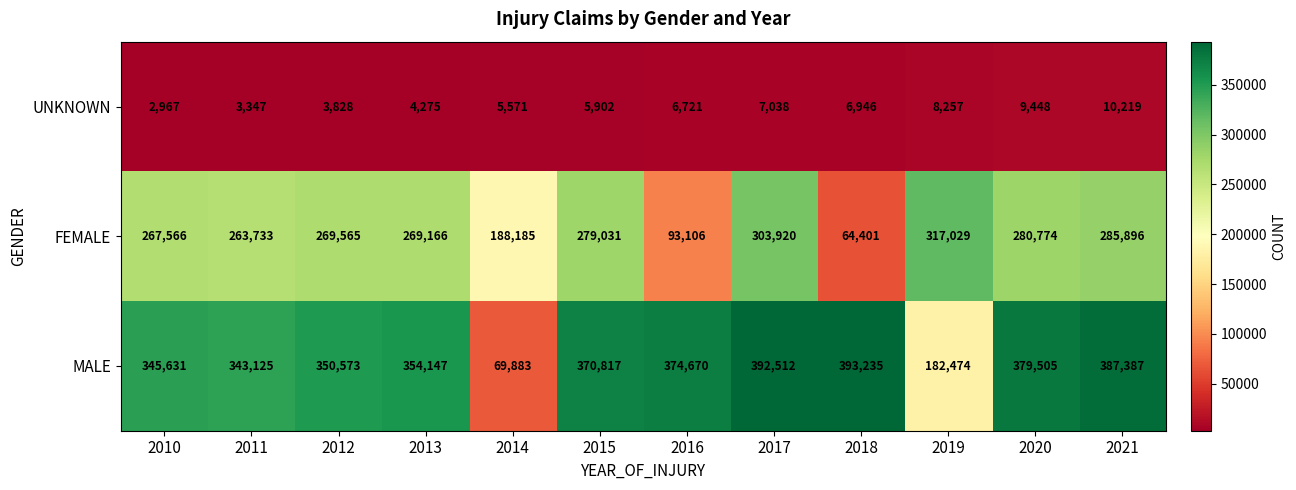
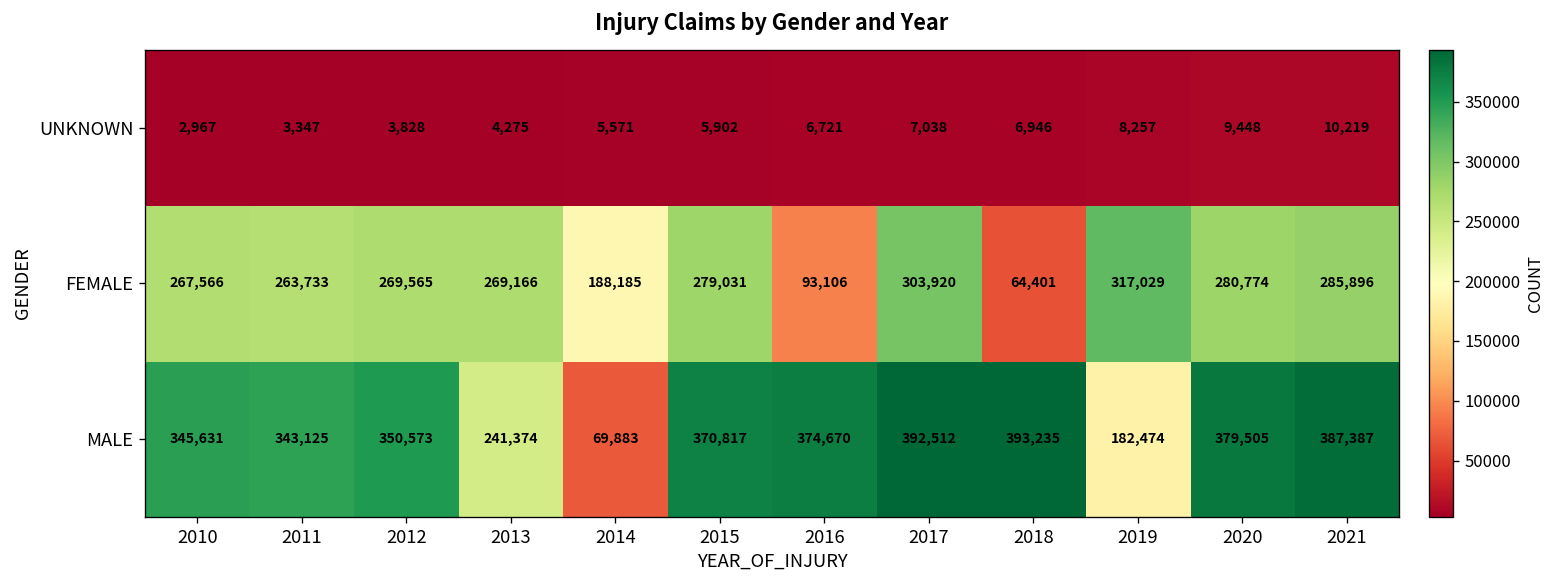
MALE, 2013: 354,147 -> 241,374
